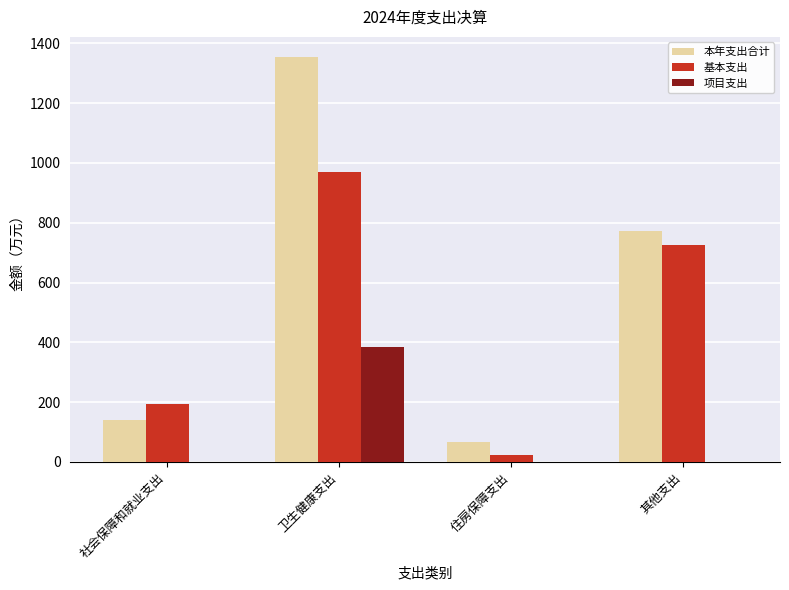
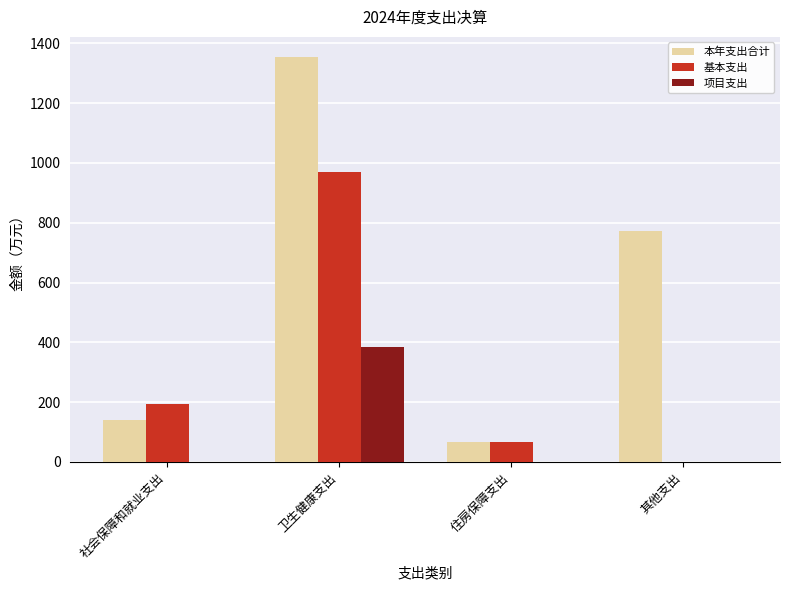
基本支出, 住房保障支出: 20 -> 70
基本支出, 其他支出: 730 -> 0
